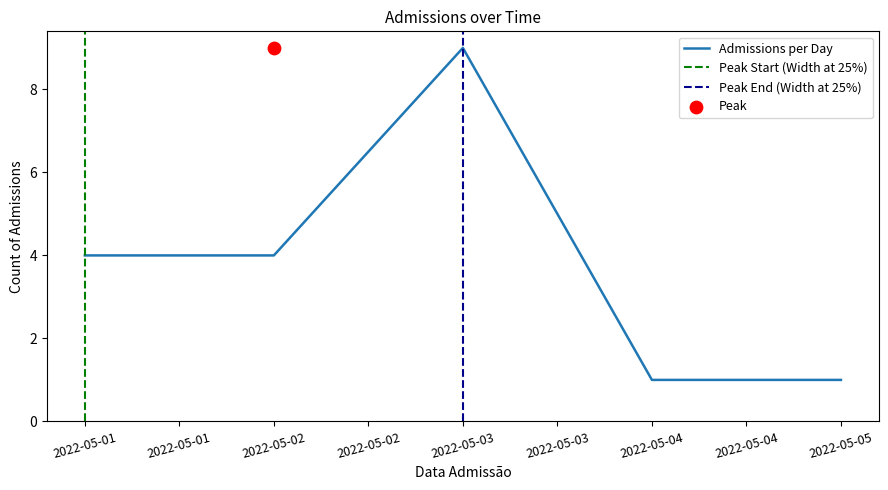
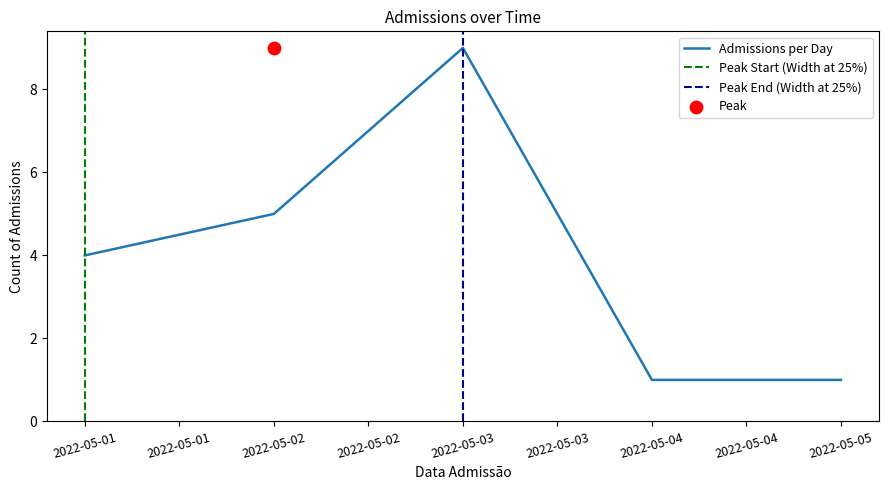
Admissions per Day, 2022-05-02: 4 -> 5
